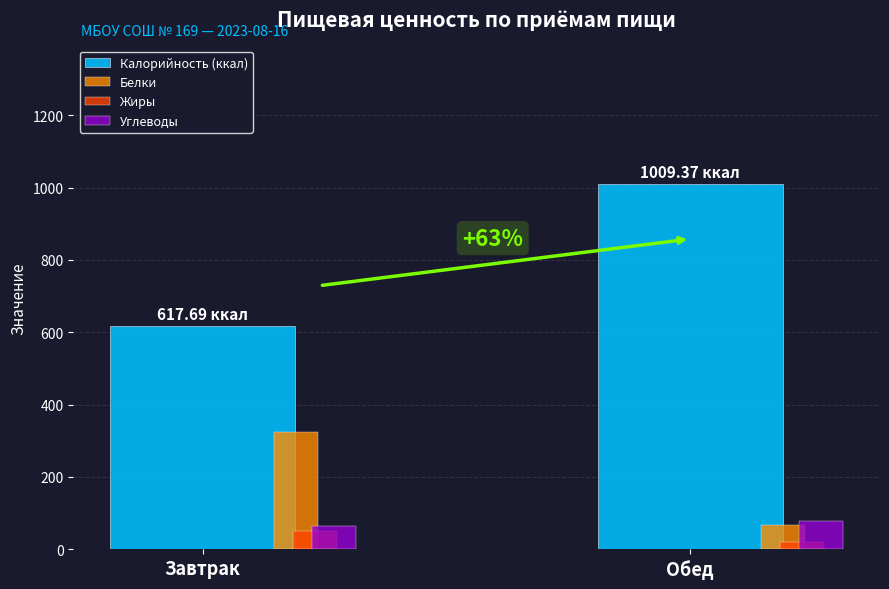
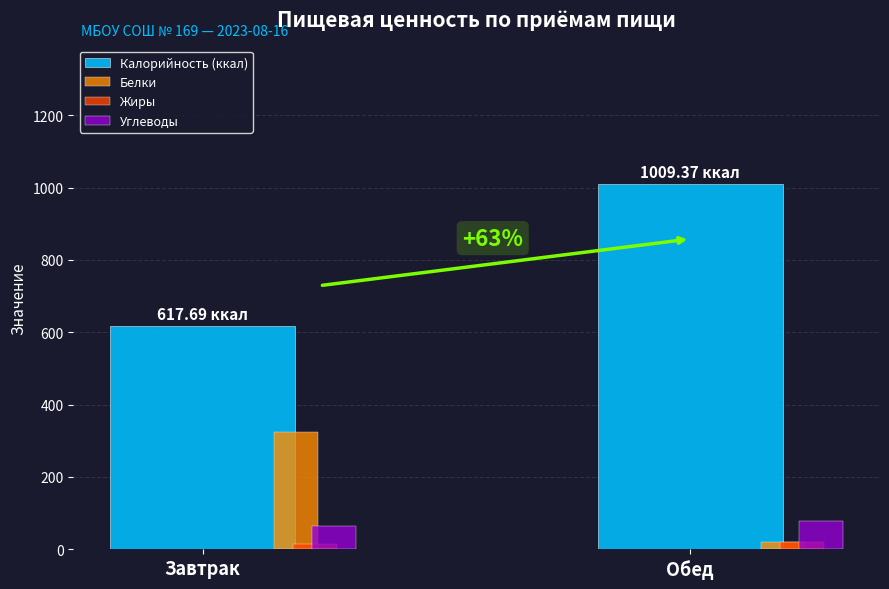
Жиры, Завтрак: 50 -> 20
Белки, Обед: 70 -> 20
